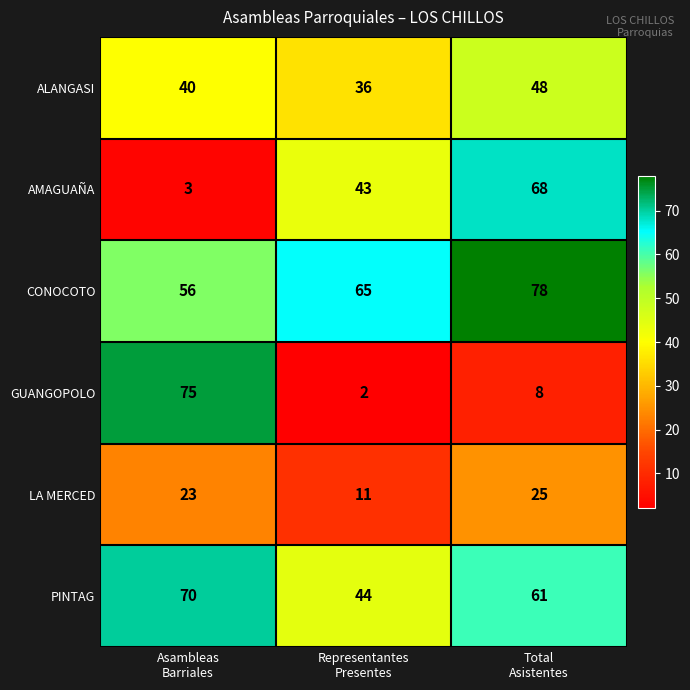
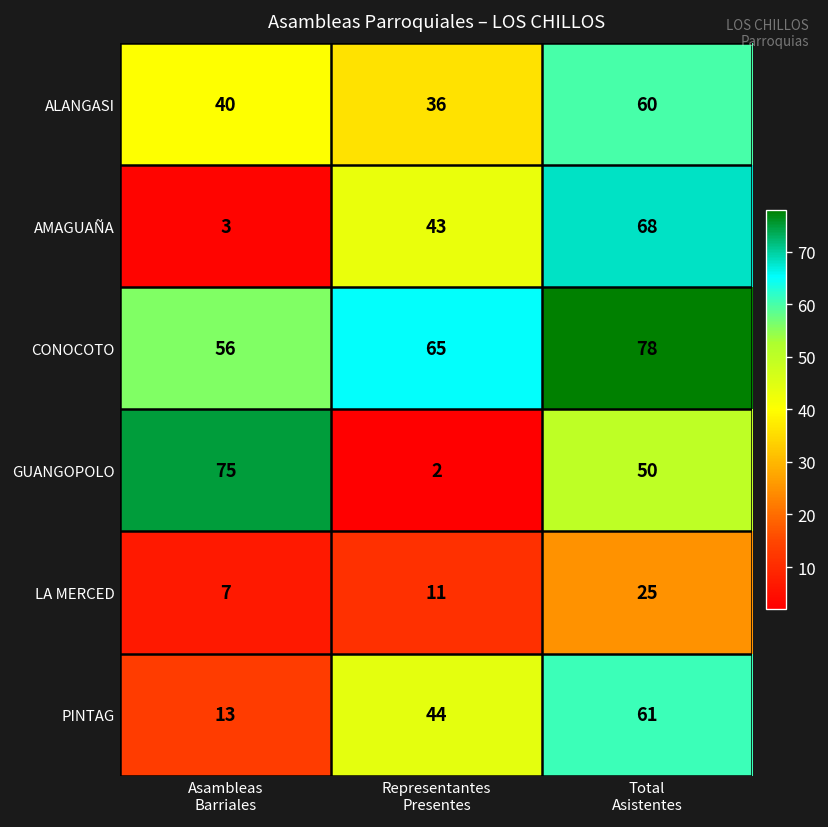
ALANGASI, Total Asistentes: 48 -> 60
GUANGOPOLO, Total Asistentes: 8 -> 50
LA MERCED, Asambleas Barriales: 23 -> 7
PINTAG, Asambleas Barriales: 70 -> 13
